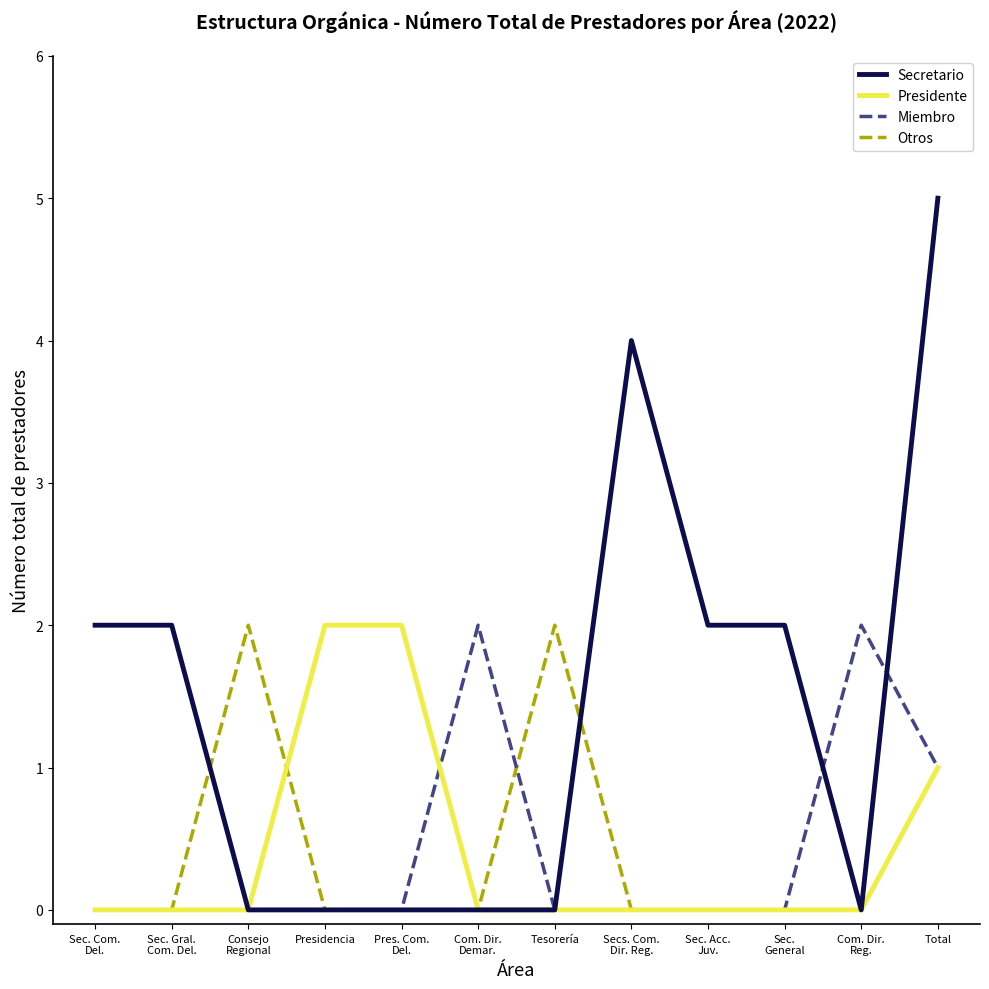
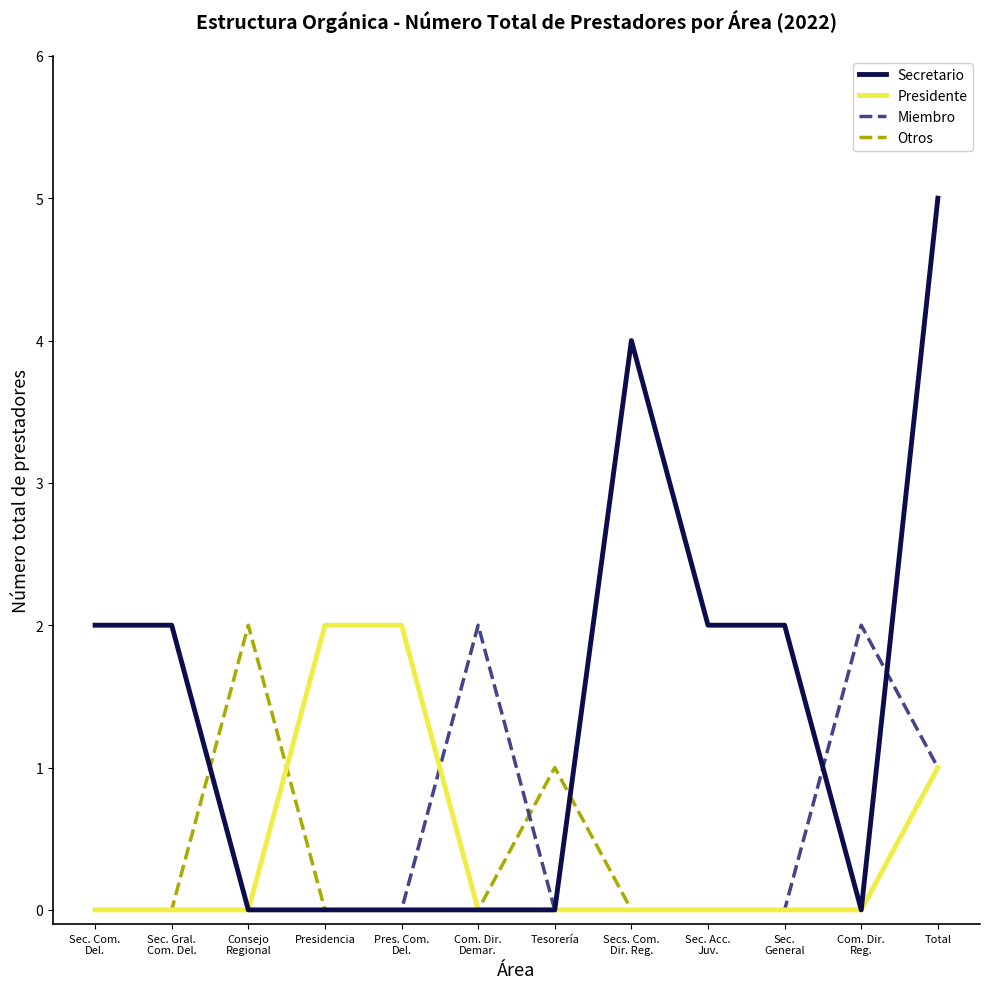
Otros, Tesorería: 2 -> 1
